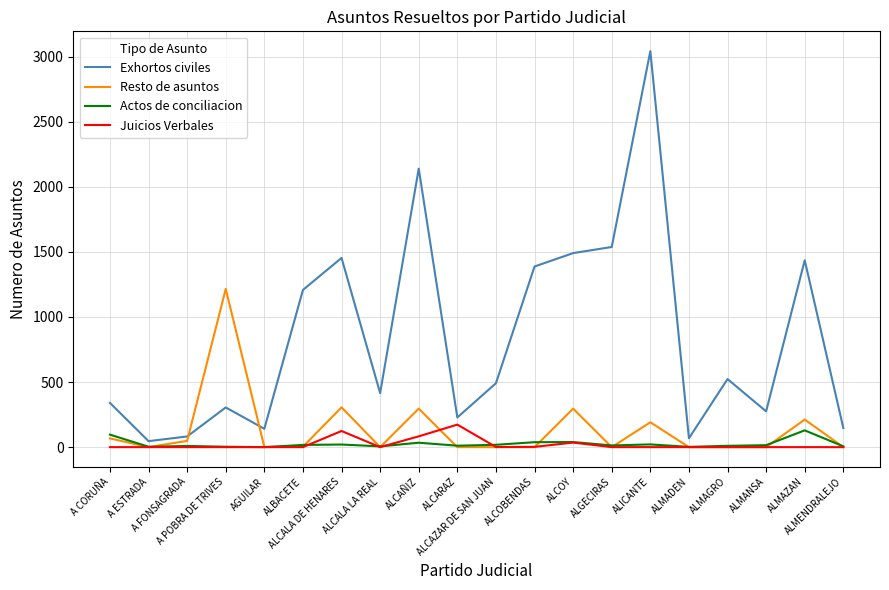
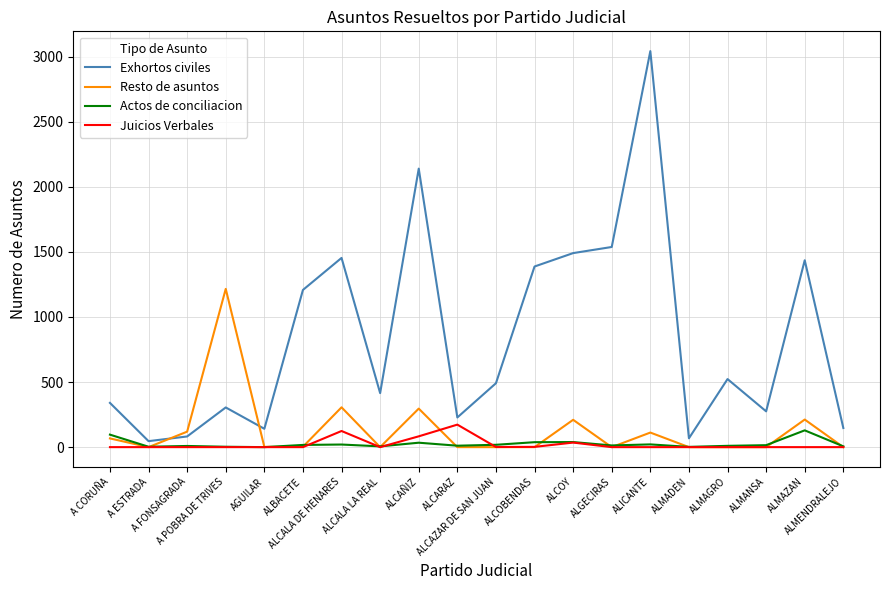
Resto de asuntos, A FONSAGRADA: 50 -> 120
Resto de asuntos, ALCOY: 300 -> 210
Resto de asuntos, ALICANTE: 190 -> 110
